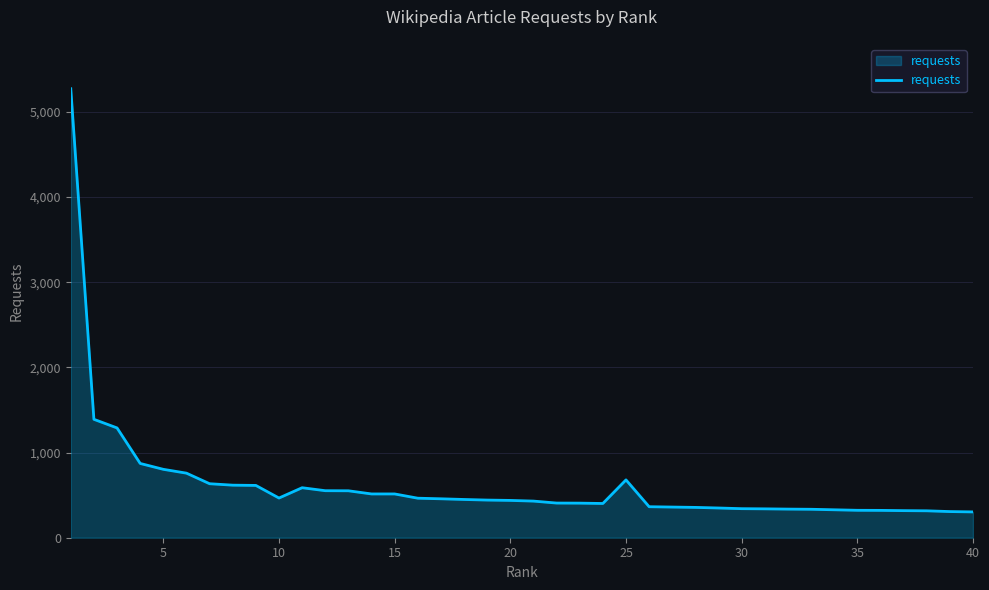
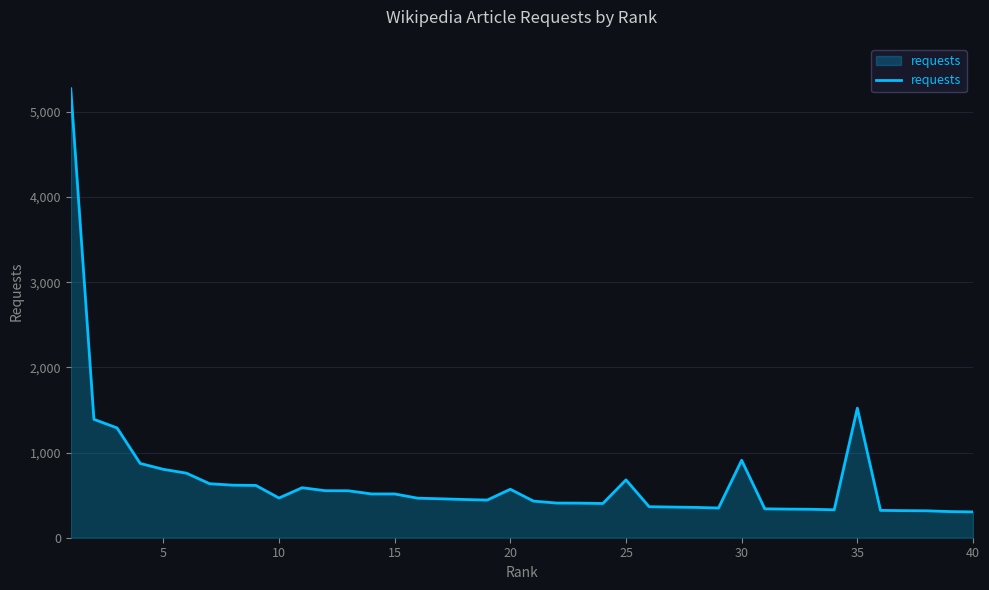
20: 400 -> 600
30: 300 -> 900
35: 300 -> 1,500
